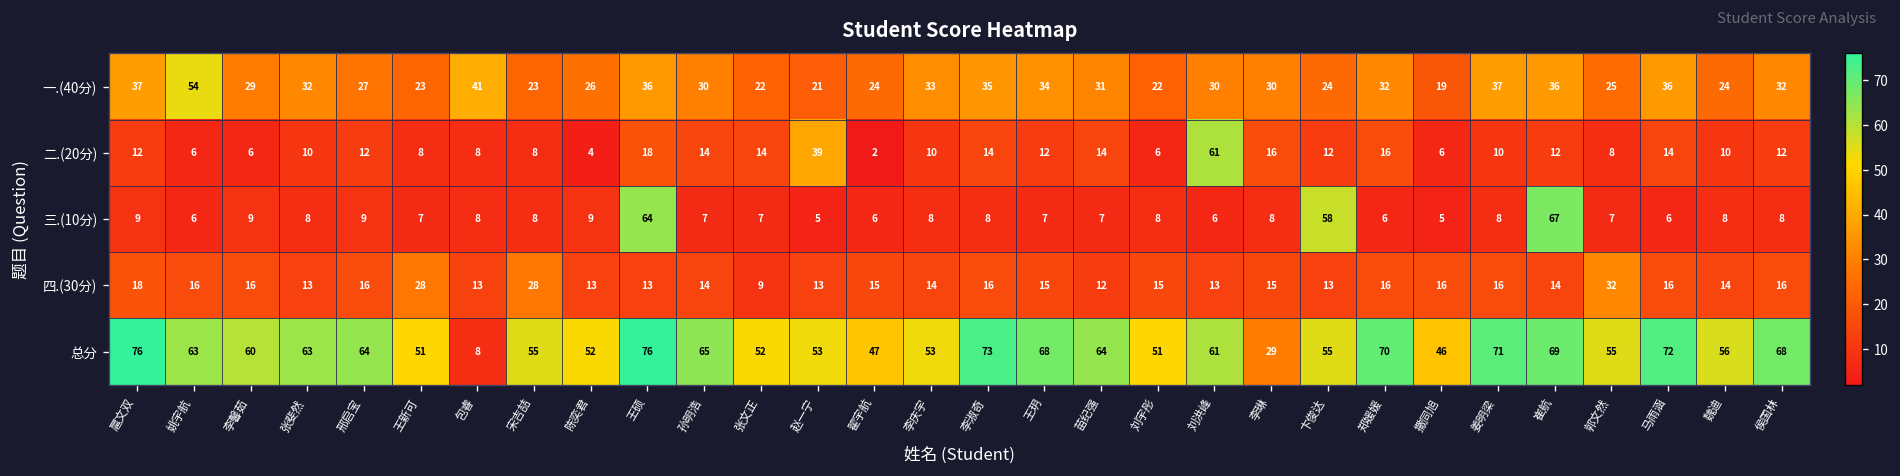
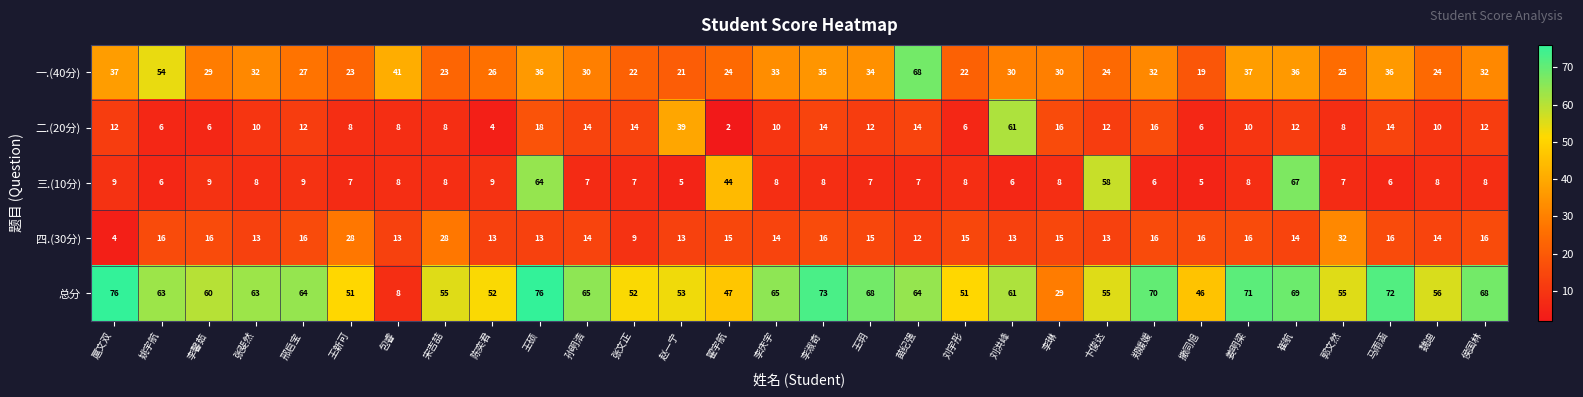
一.(40分), 苗纪强: 31 -> 68
三.(10分), 翟宇航: 6 -> 44
四.(30分), 扈文双: 18 -> 4
总分, 李庆宇: 53 -> 65
